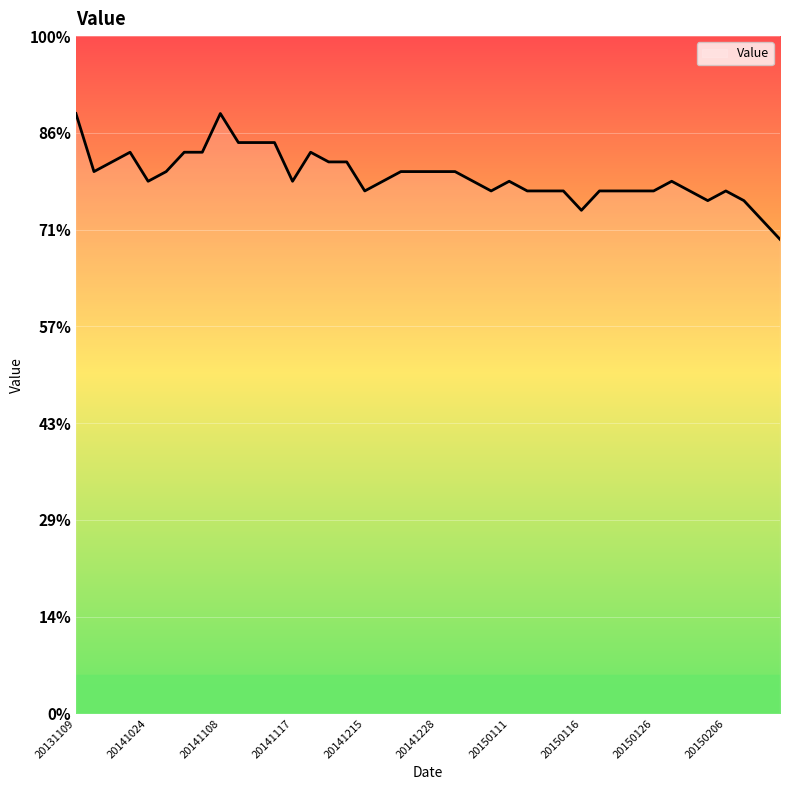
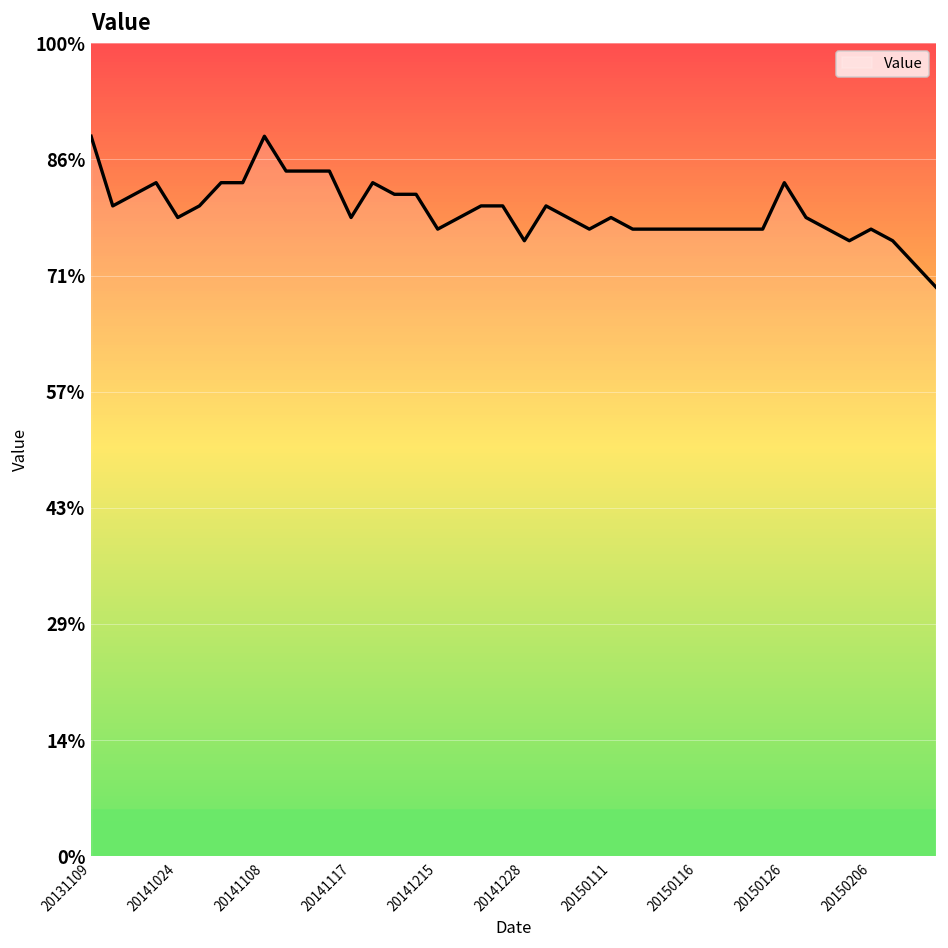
20141228: 80% -> 76%
20150116: 74% -> 77%
20150126: 77% -> 83%
